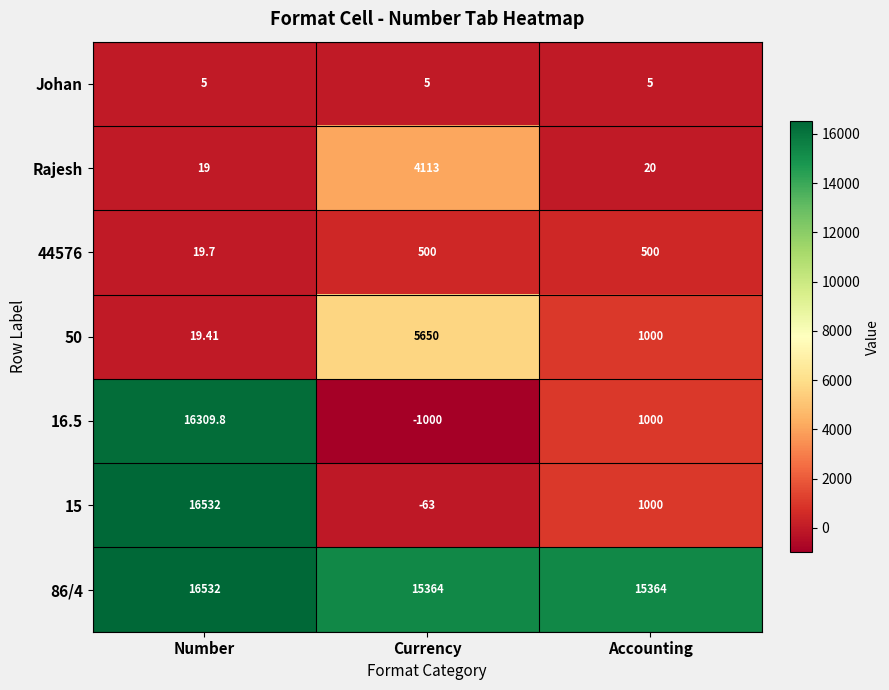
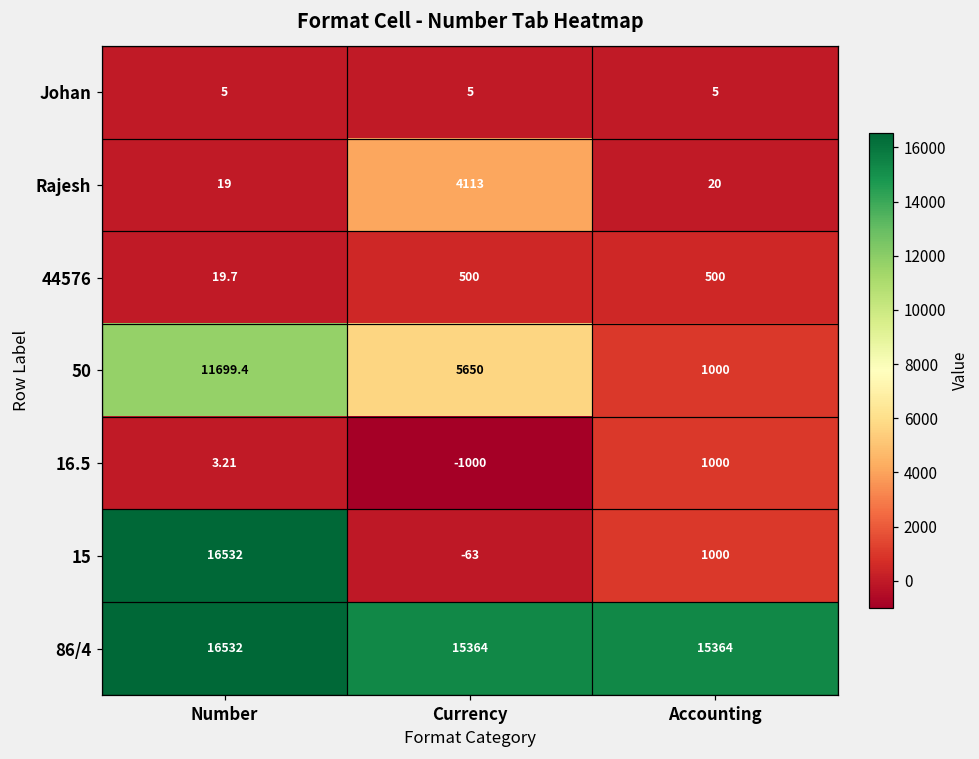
50, Number: 19.41 -> 11699.4
16.5, Number: 16309.8 -> 3.21
